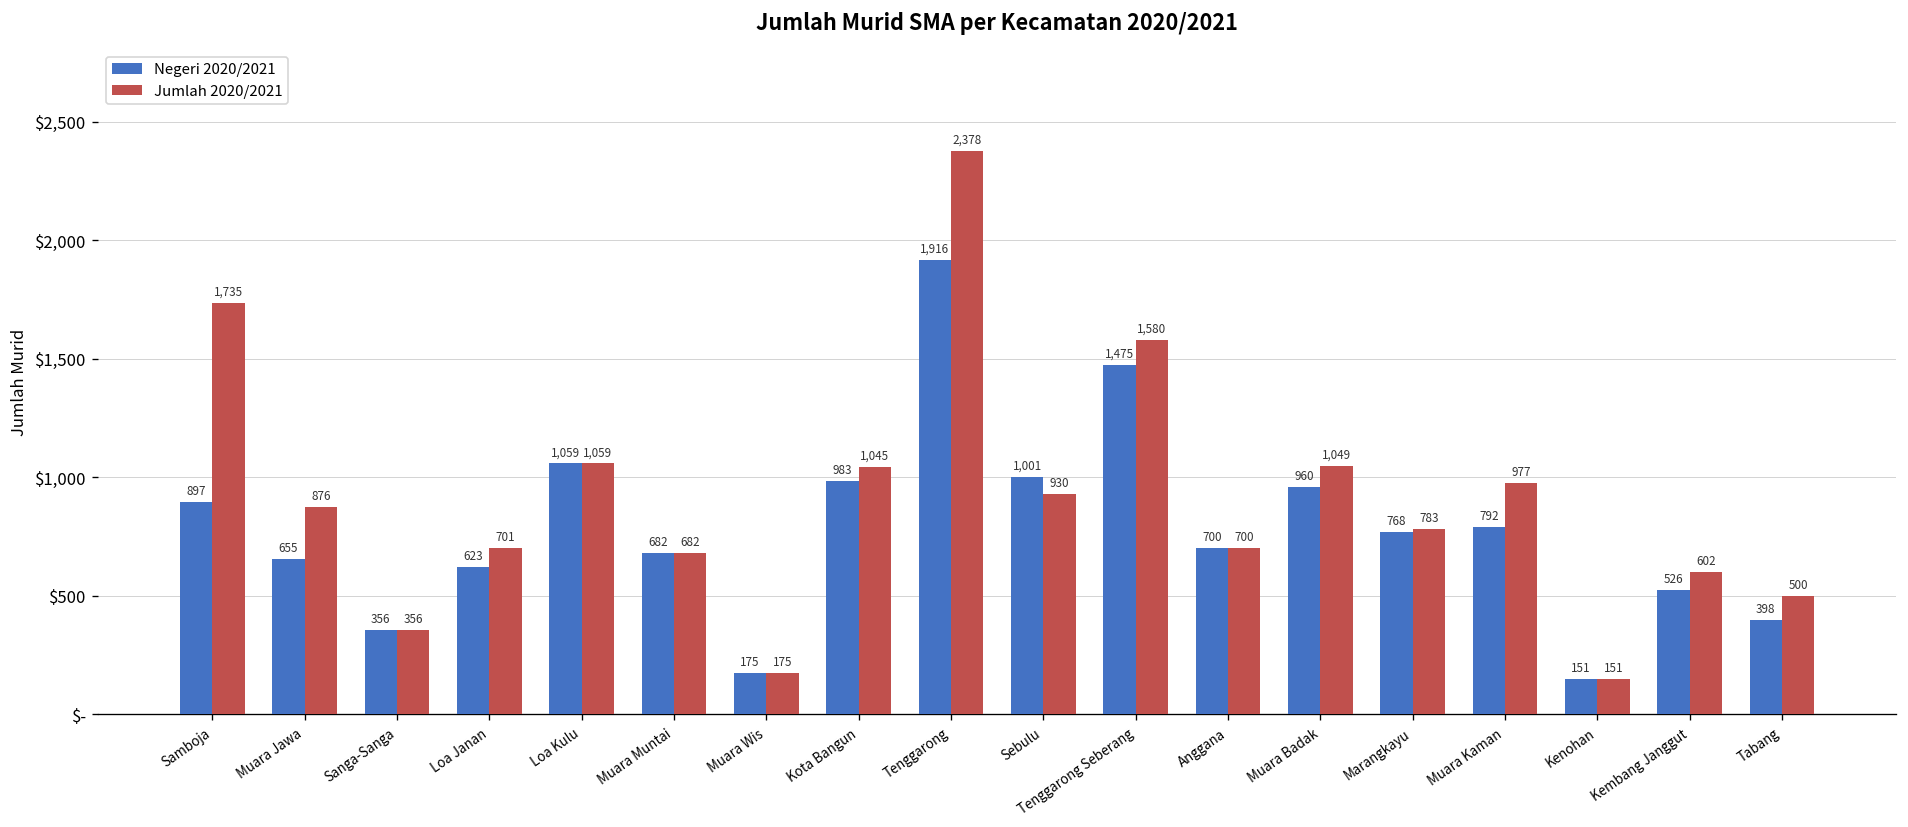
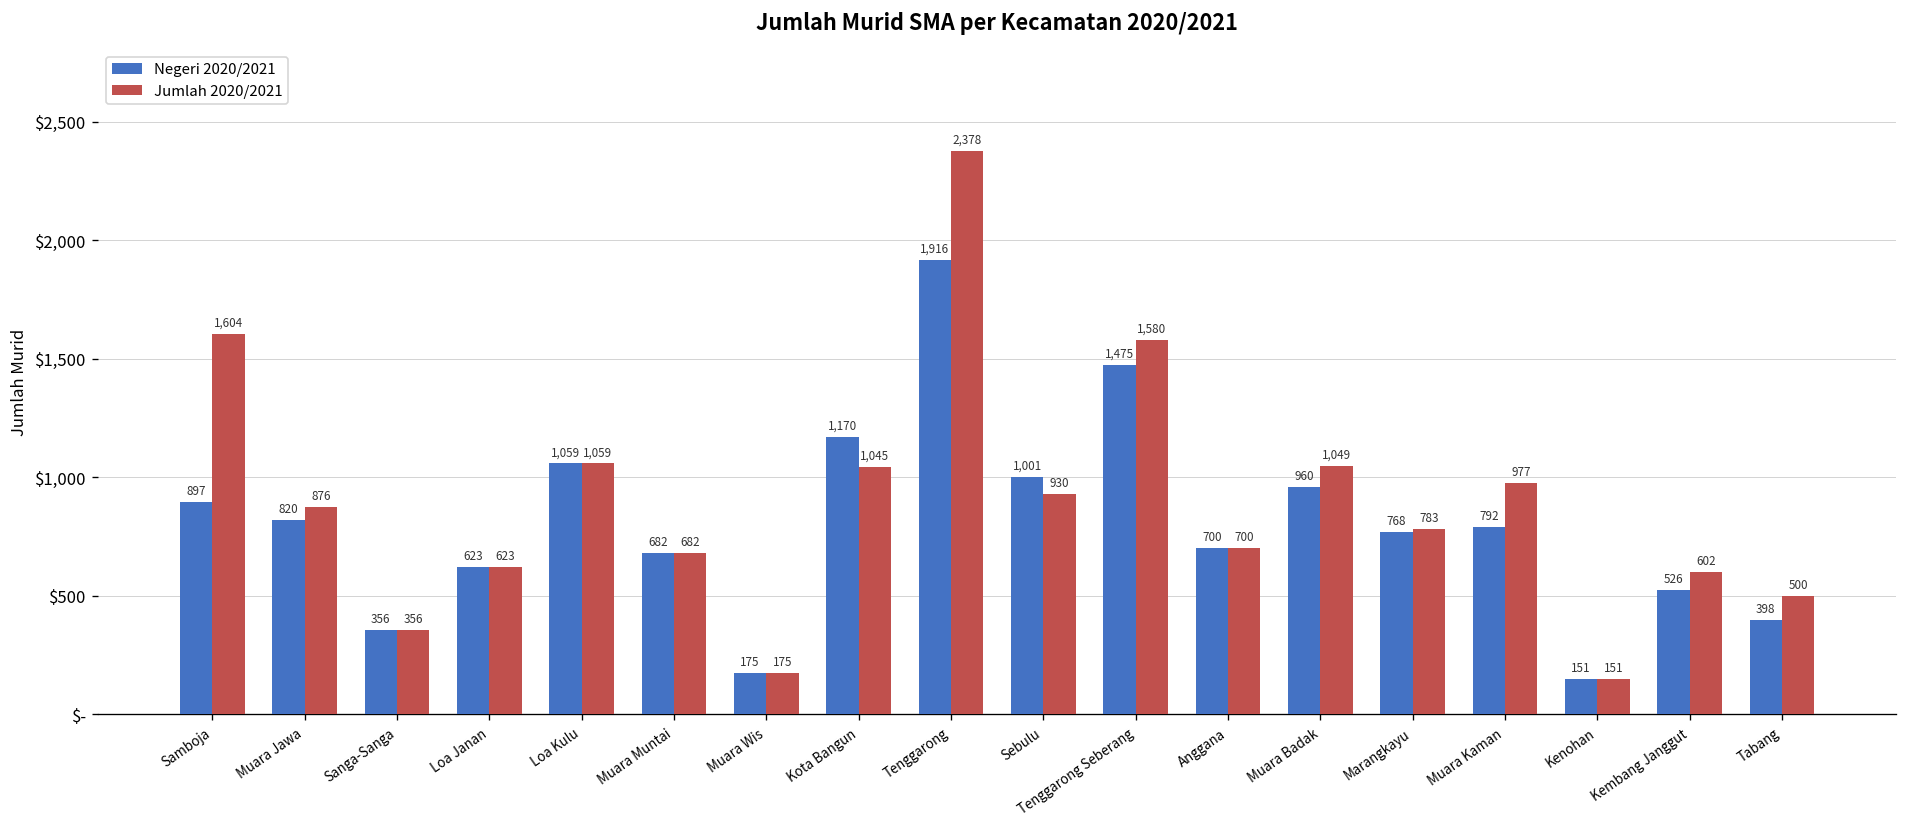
Jumlah 2020/2021, Samboja: 1,735 -> 1,604
Negeri 2020/2021, Muara Jawa: 655 -> 820
Jumlah 2020/2021, Loa Janan: 701 -> 623
Negeri 2020/2021, Kota Bangun: 983 -> 1,170
